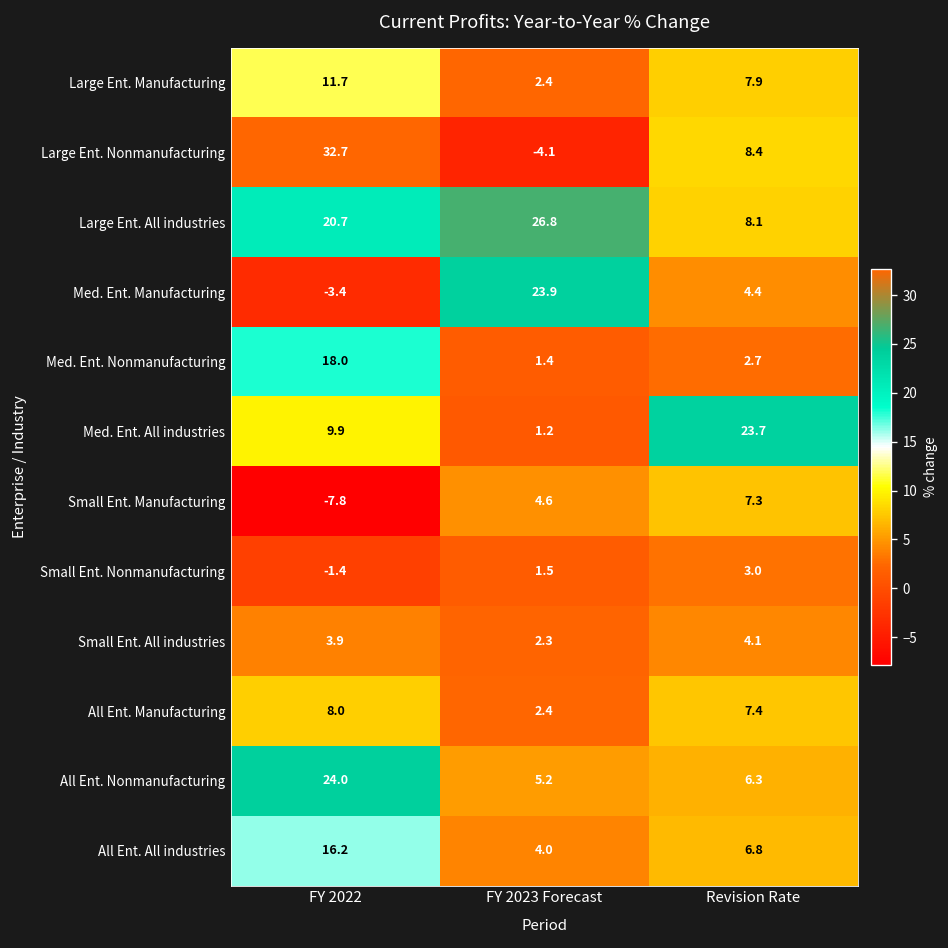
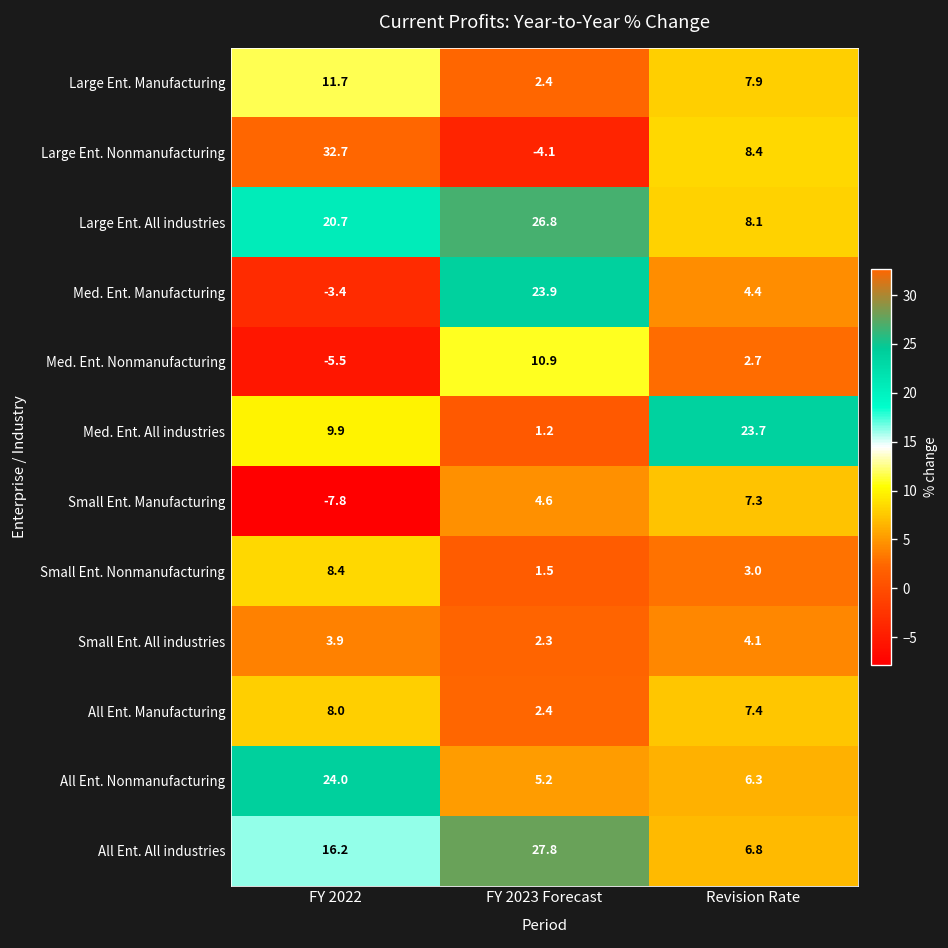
Med. Ent. Nonmanufacturing, FY 2022: 18.0 -> -5.5
Med. Ent. Nonmanufacturing, FY 2023 Forecast: 1.4 -> 10.9
Small Ent. Nonmanufacturing, FY 2022: -1.4 -> 8.4
All Ent. All industries, FY 2023 Forecast: 4.0 -> 27.8
